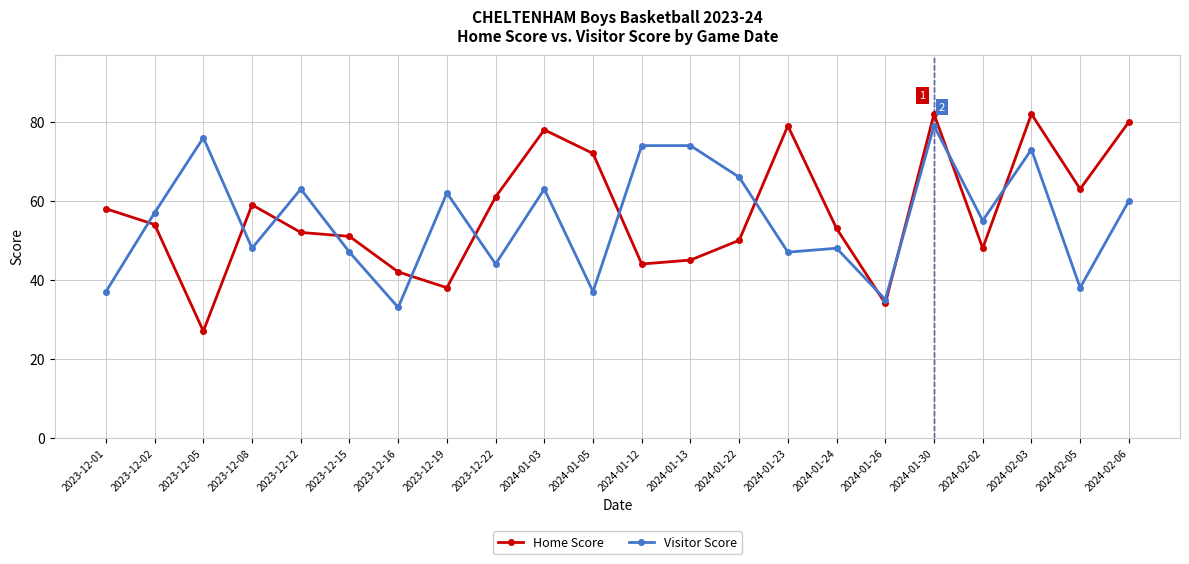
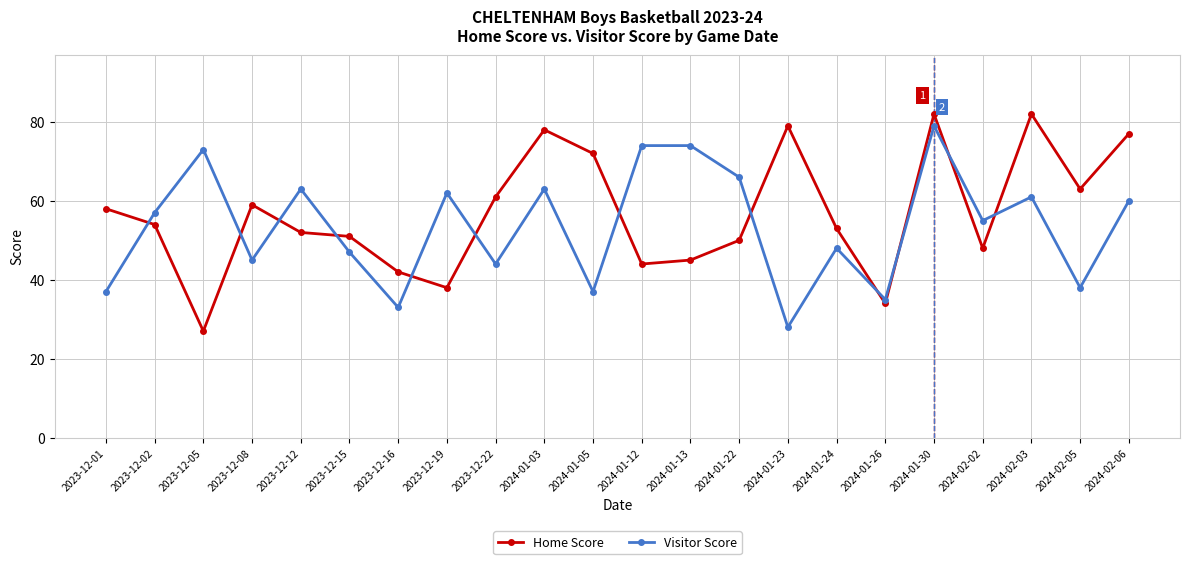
Visitor Score, 2023-12-05: 76 -> 73
Visitor Score, 2023-12-08: 48 -> 45
Visitor Score, 2024-01-23: 47 -> 28
Visitor Score, 2024-02-03: 73 -> 61
Home Score, 2024-02-06: 80 -> 77
